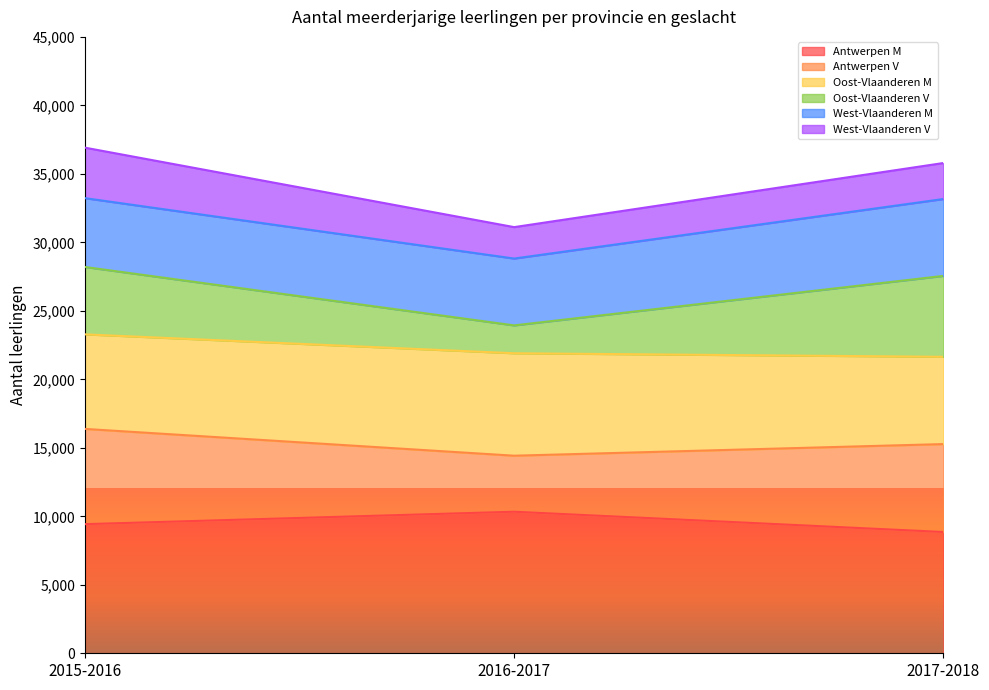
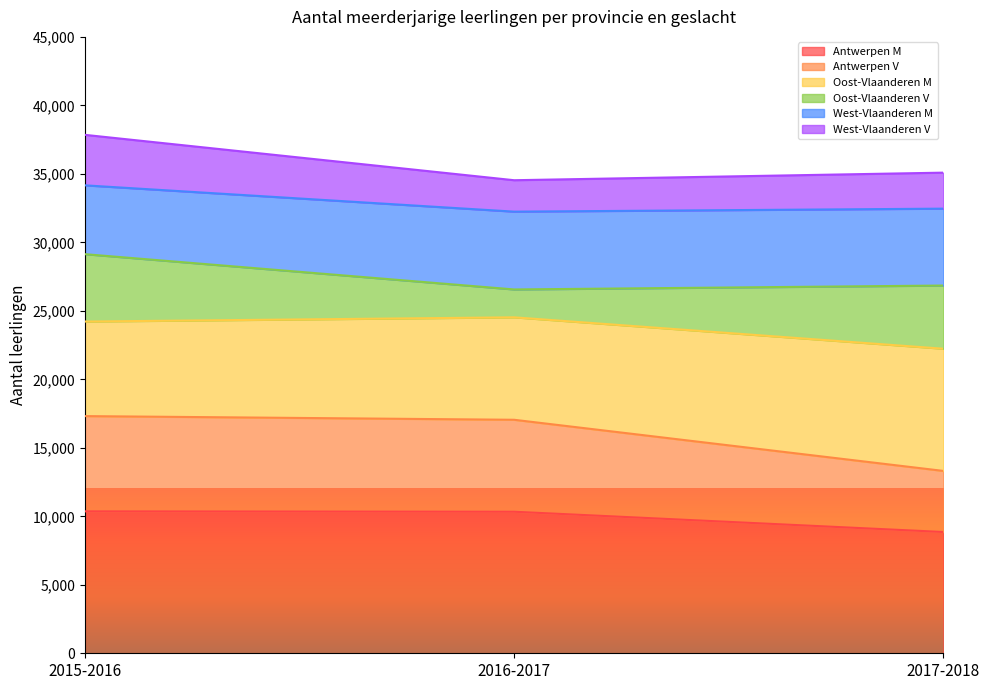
Antwerpen M, 2015-2016: 9,400 -> 10,400
Antwerpen V, 2016-2017: 4,100 -> 6,700
West-Vlaanderen M, 2016-2017: 4,900 -> 5,700
Antwerpen V, 2017-2018: 6,400 -> 4,500
Oost-Vlaanderen M, 2017-2018: 6,400 -> 8,900
Oost-Vlaanderen V, 2017-2018: 5,900 -> 4,600
